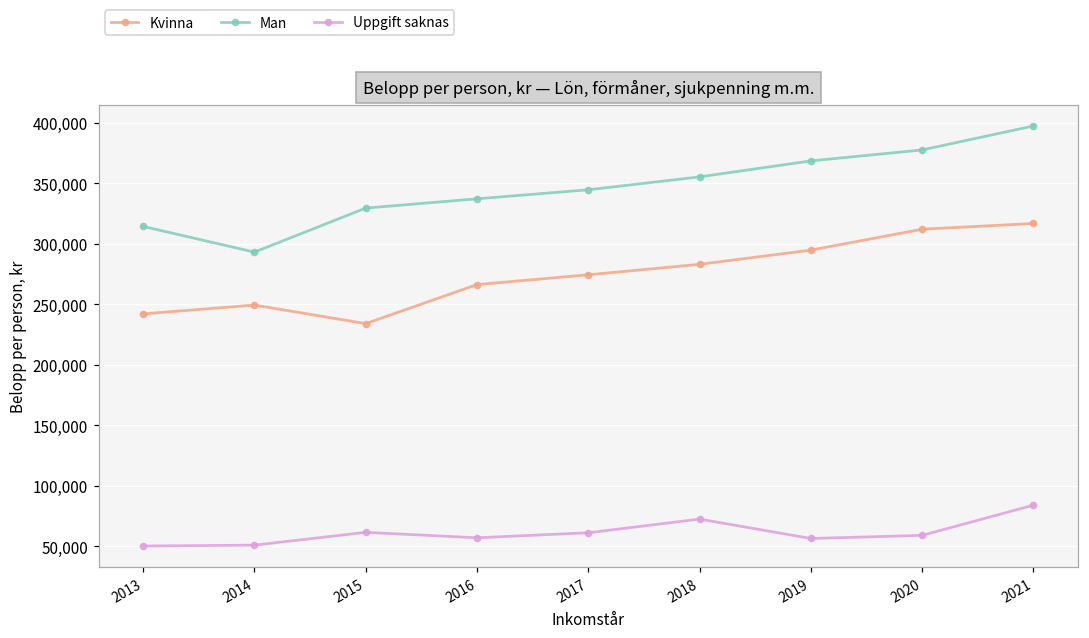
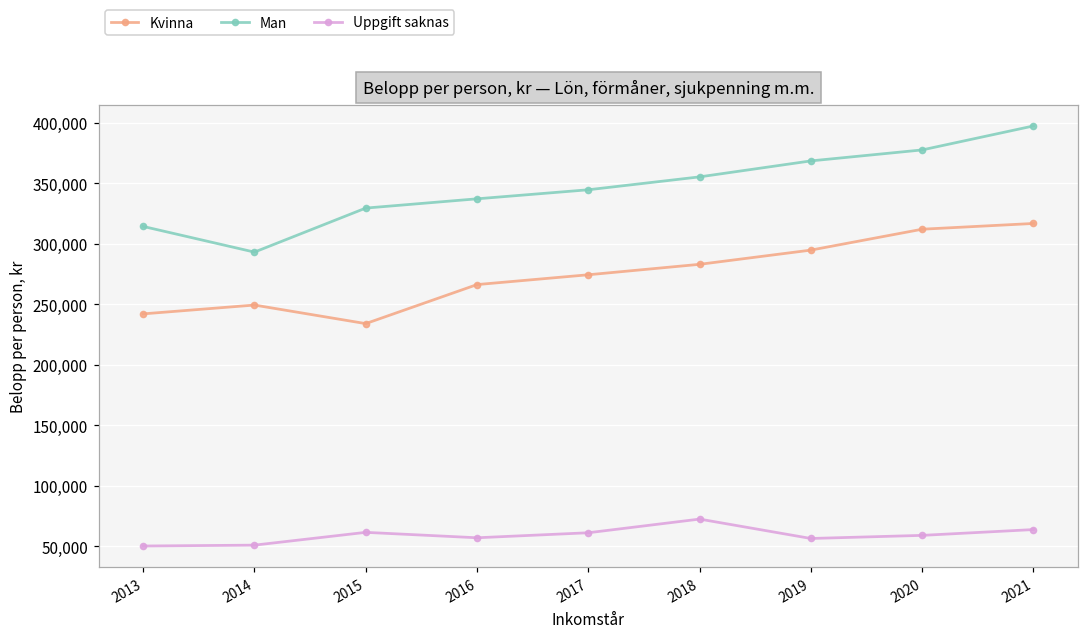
Uppgift saknas, 2021: 84,000 -> 64,000
